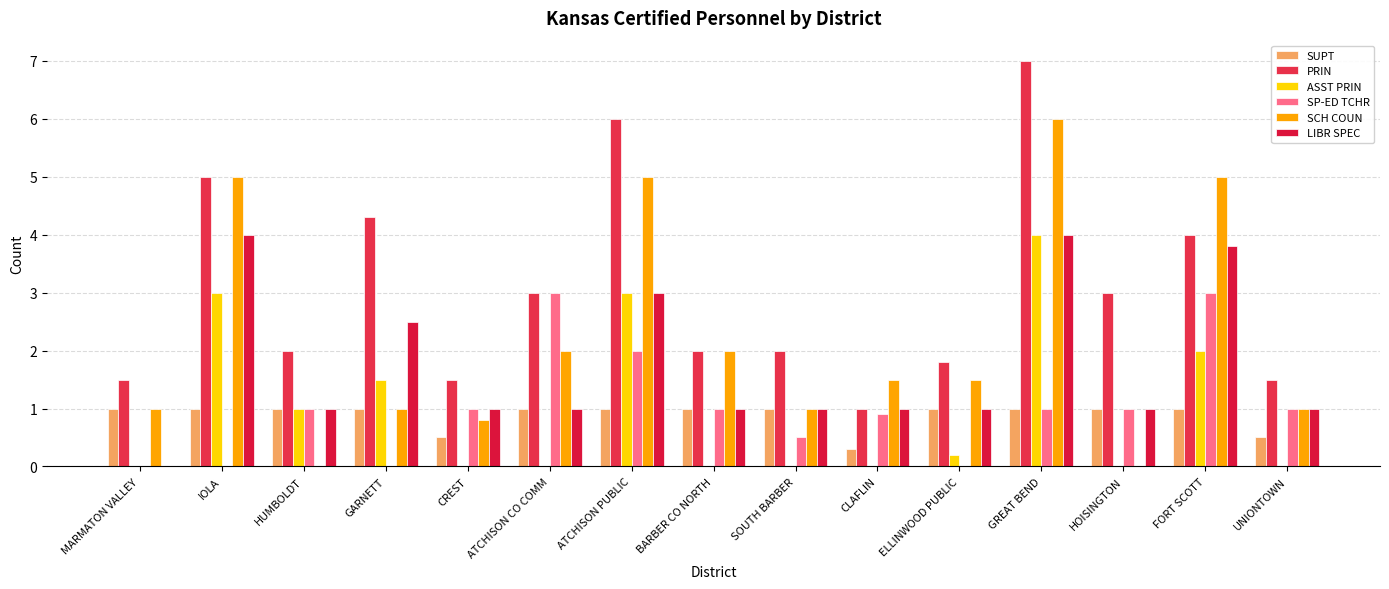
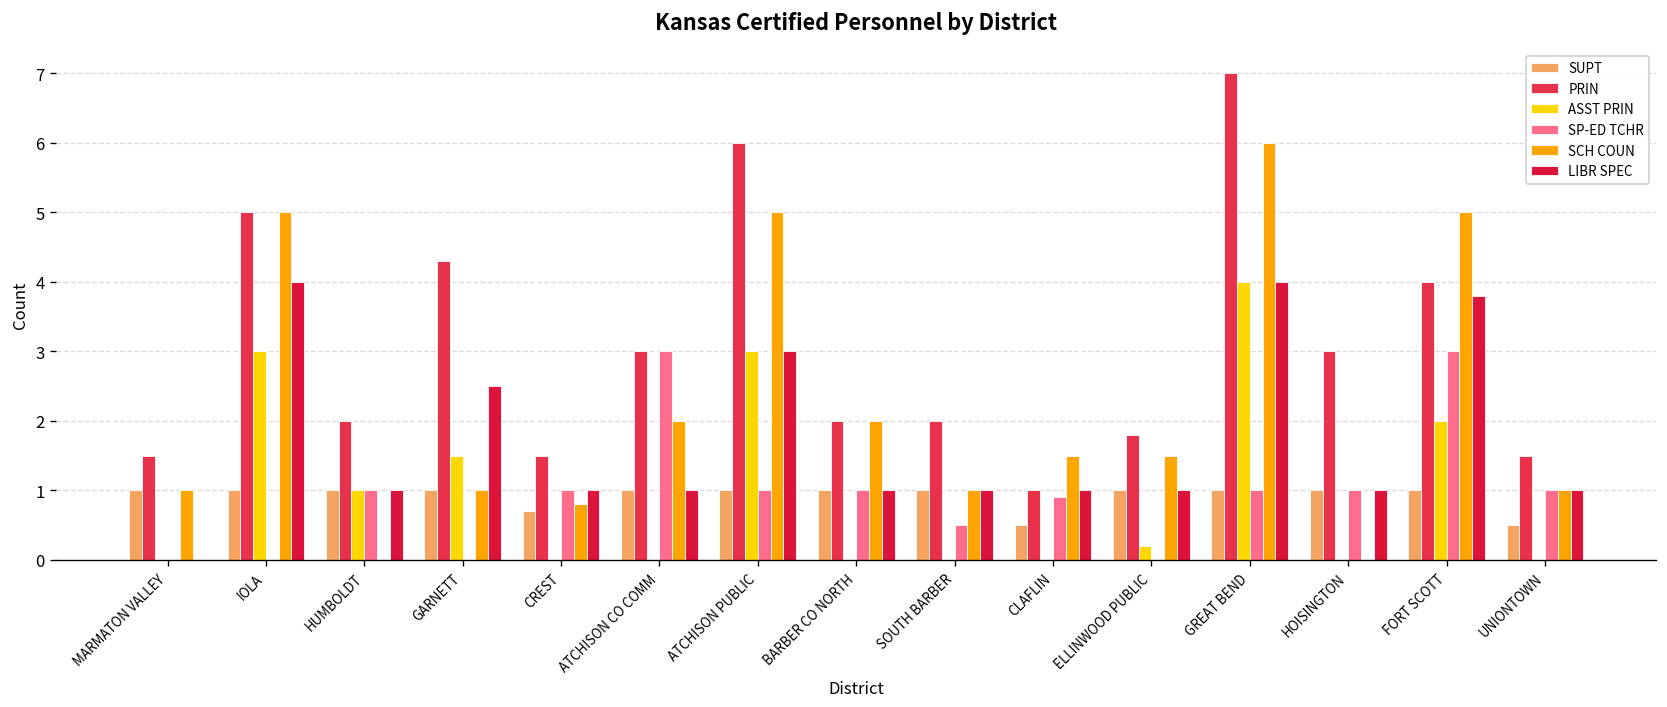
SUPT, CREST: 0.5 -> 0.7
SP-ED TCHR, ATCHISON PUBLIC: 2 -> 1
SUPT, CLAFLIN: 0.3 -> 0.5
